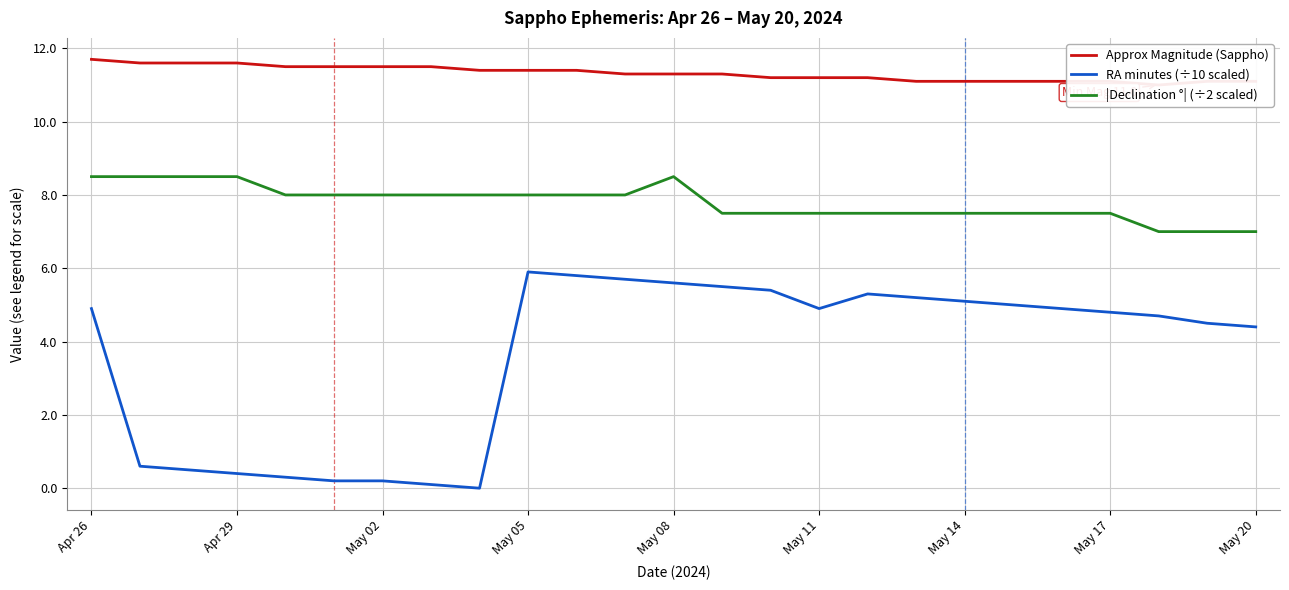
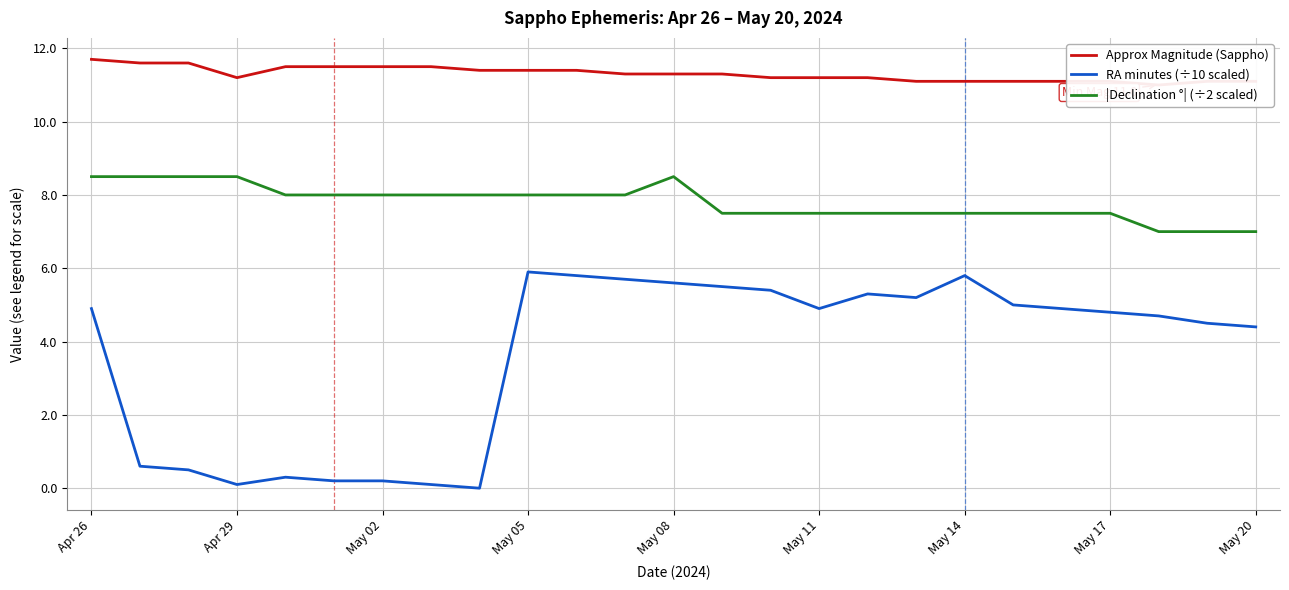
Approx Magnitude (Sappho), Apr 29: 11.6 -> 11.2
RA minutes (÷10 scaled), Apr 29: 0.4 -> 0.1
RA minutes (÷10 scaled), May 14: 5.1 -> 5.8
